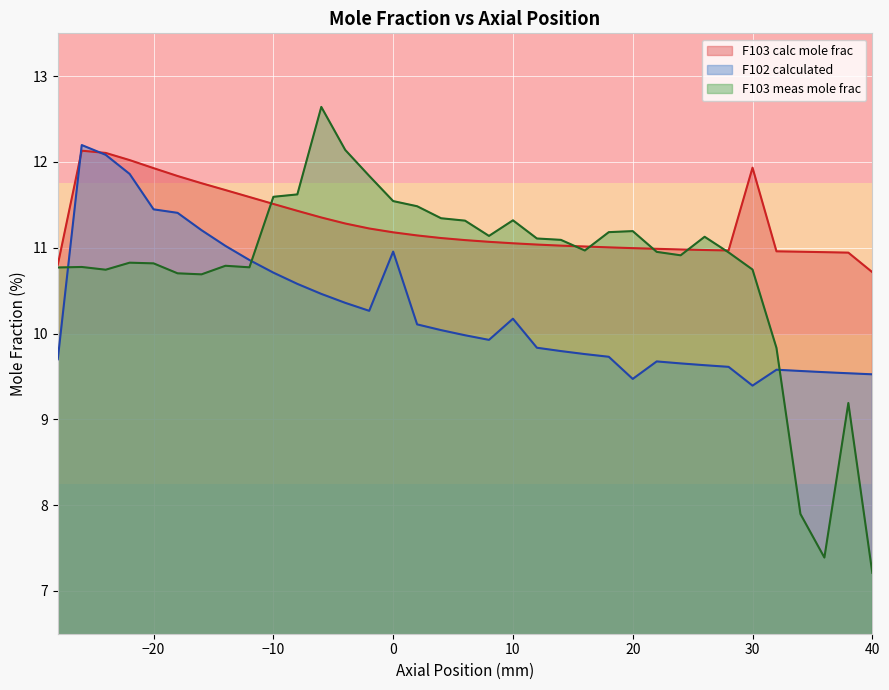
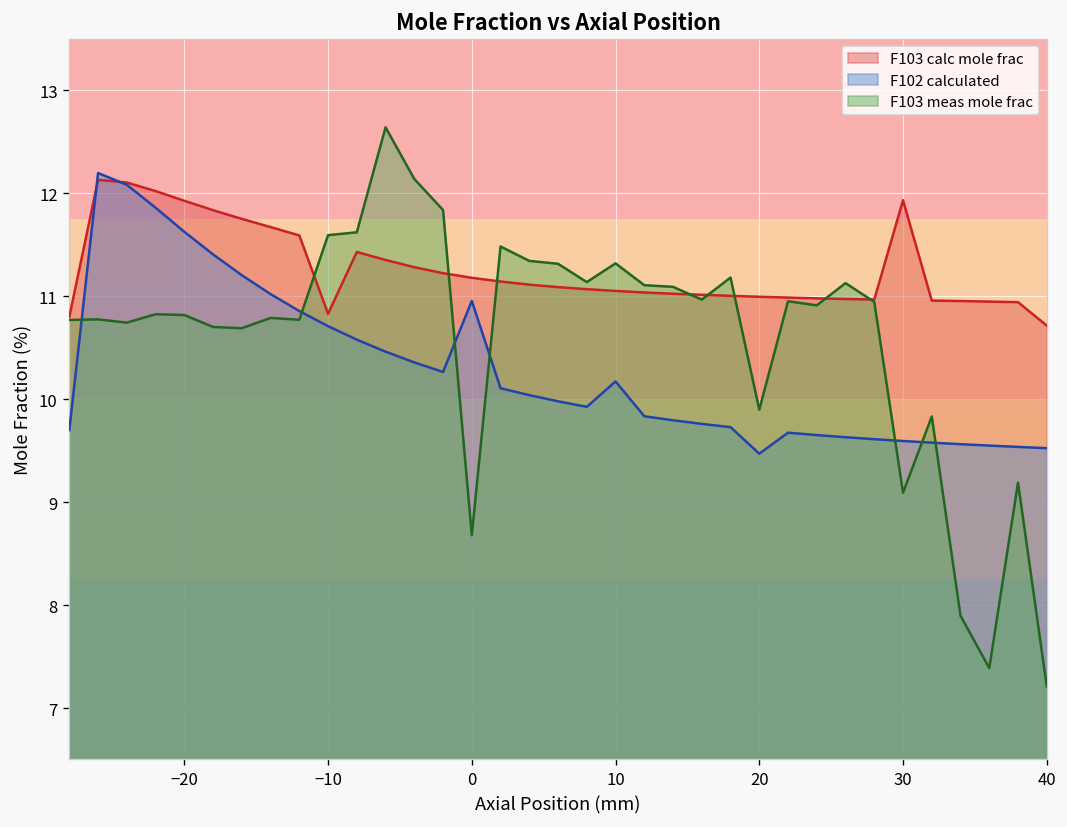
F102 calculated, −20: 11.4 -> 11.6
F103 calc mole frac, −10: 11.5 -> 10.8
F103 meas mole frac, 0: 11.5 -> 8.7
F103 meas mole frac, 20: 11.2 -> 9.9
F102 calculated, 30: 9.4 -> 9.6
F103 meas mole frac, 30: 10.7 -> 9.1
